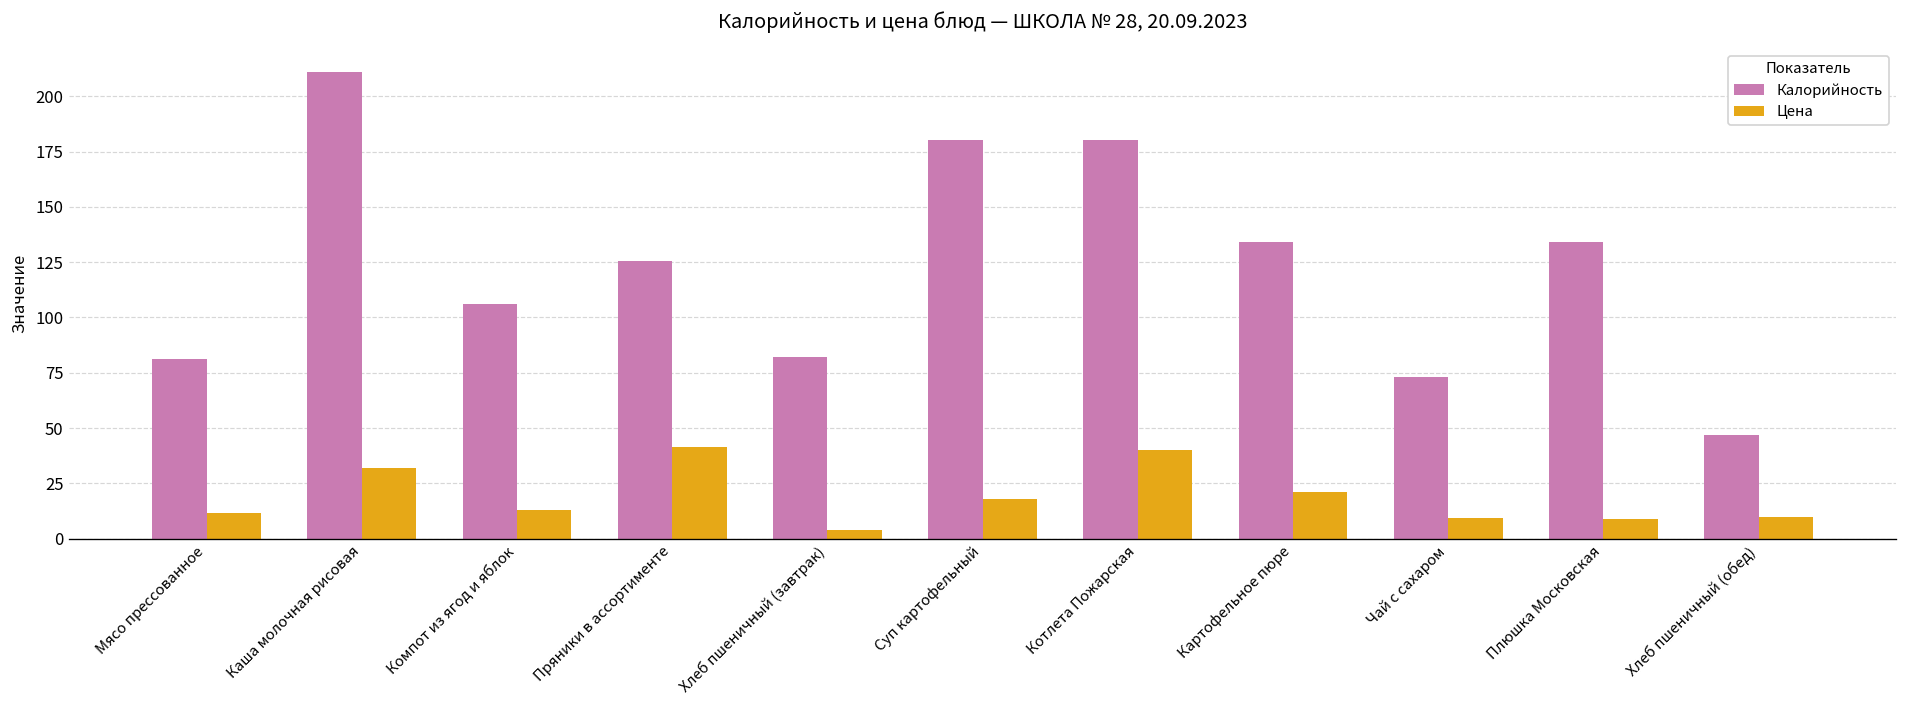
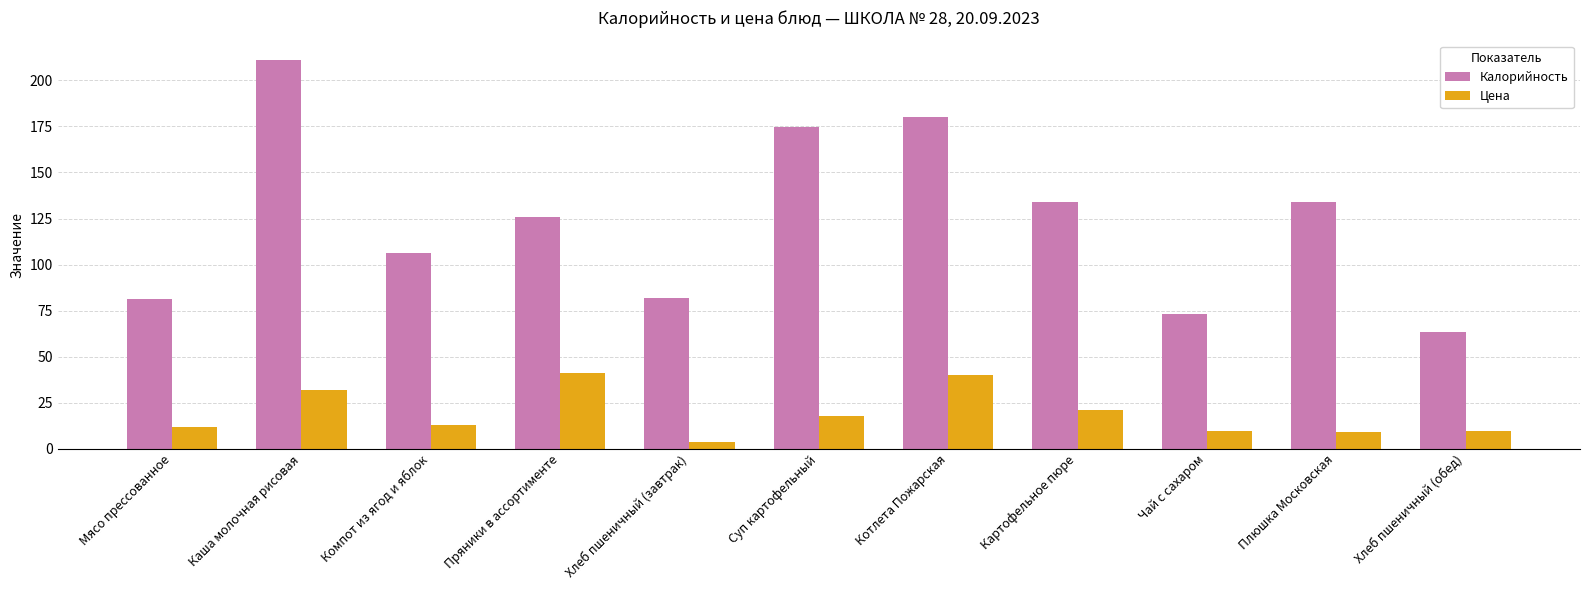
Калорийность, Суп картофельный: 180 -> 175
Калорийность, Хлеб пшеничный (обед): 47 -> 63
